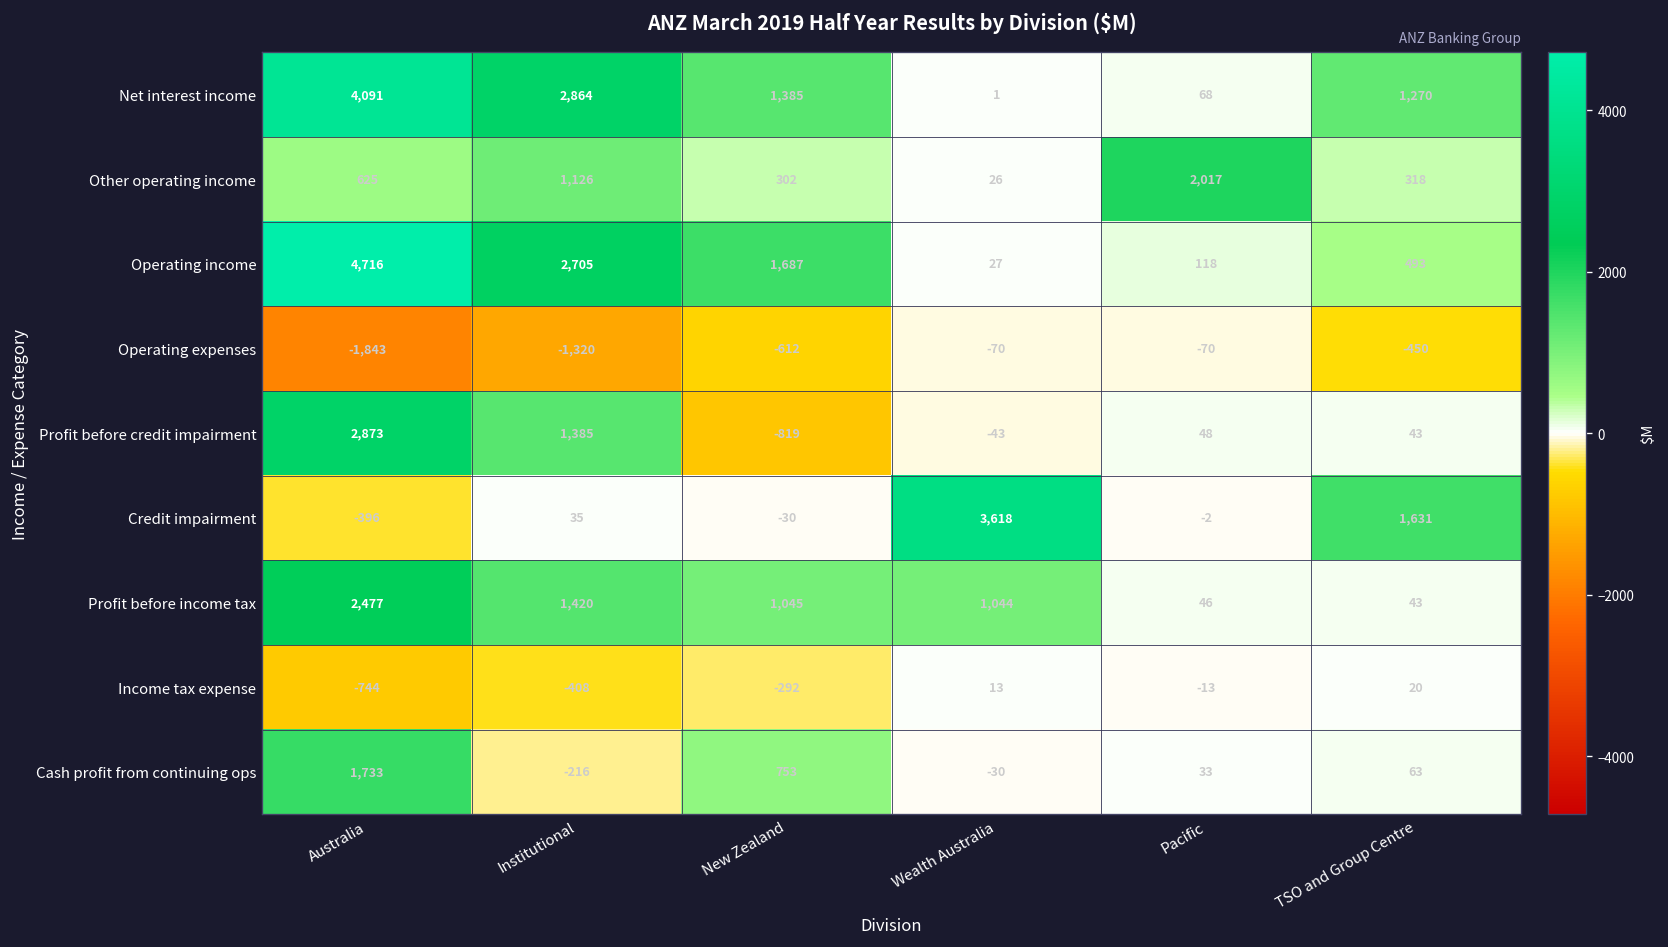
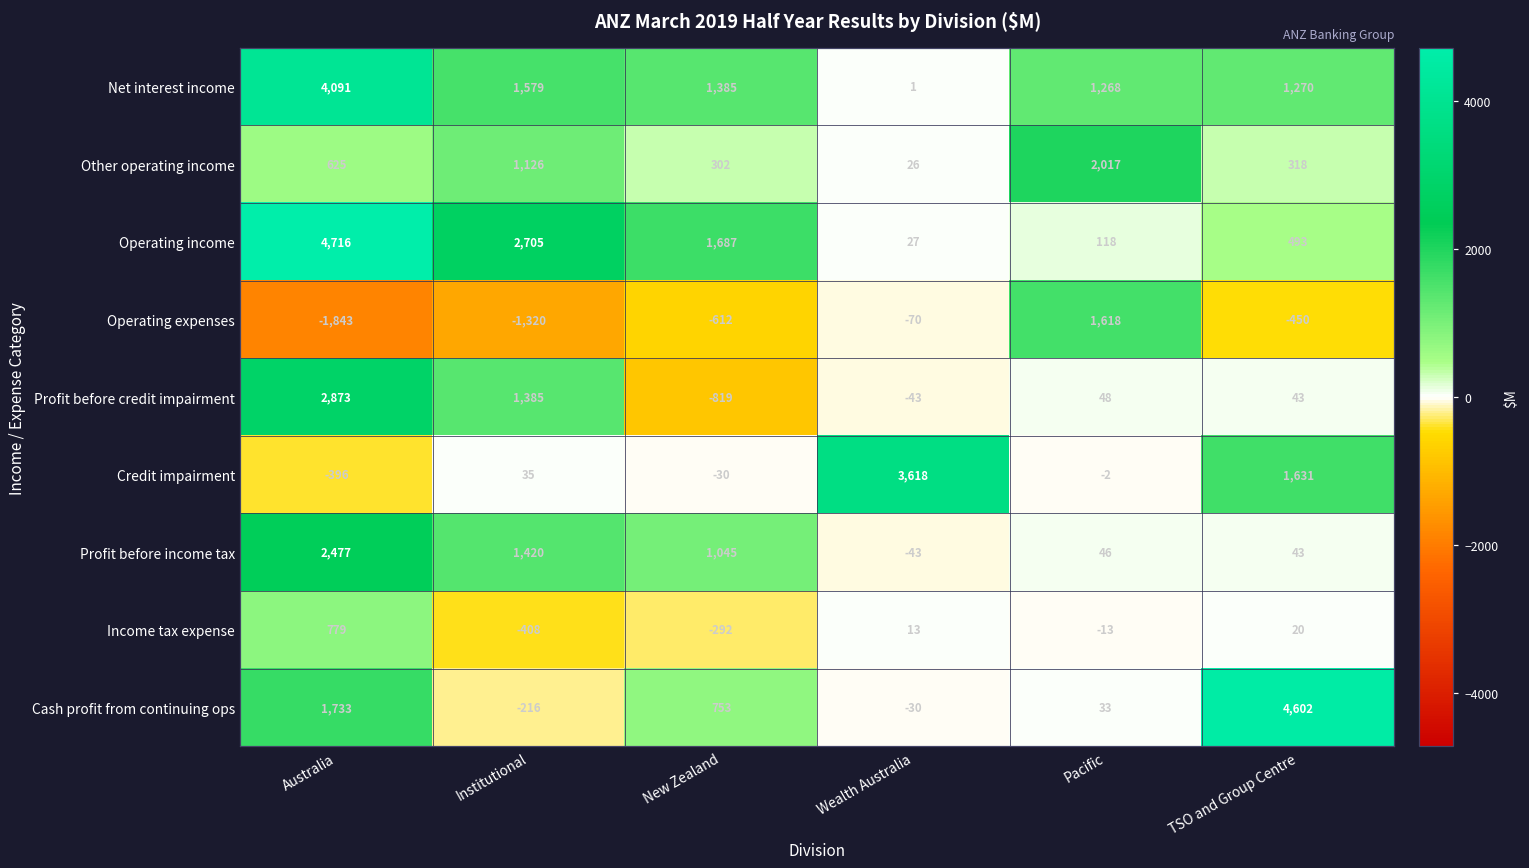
Net interest income, Institutional: 2,864 -> 1,579
Net interest income, Pacific: 68 -> 1,268
Operating expenses, Pacific: -70 -> 1,618
Profit before income tax, Wealth Australia: 1,044 -> -43
Income tax expense, Australia: -744 -> 779
Cash profit from continuing ops, TSO and Group Centre: 63 -> 4,602
